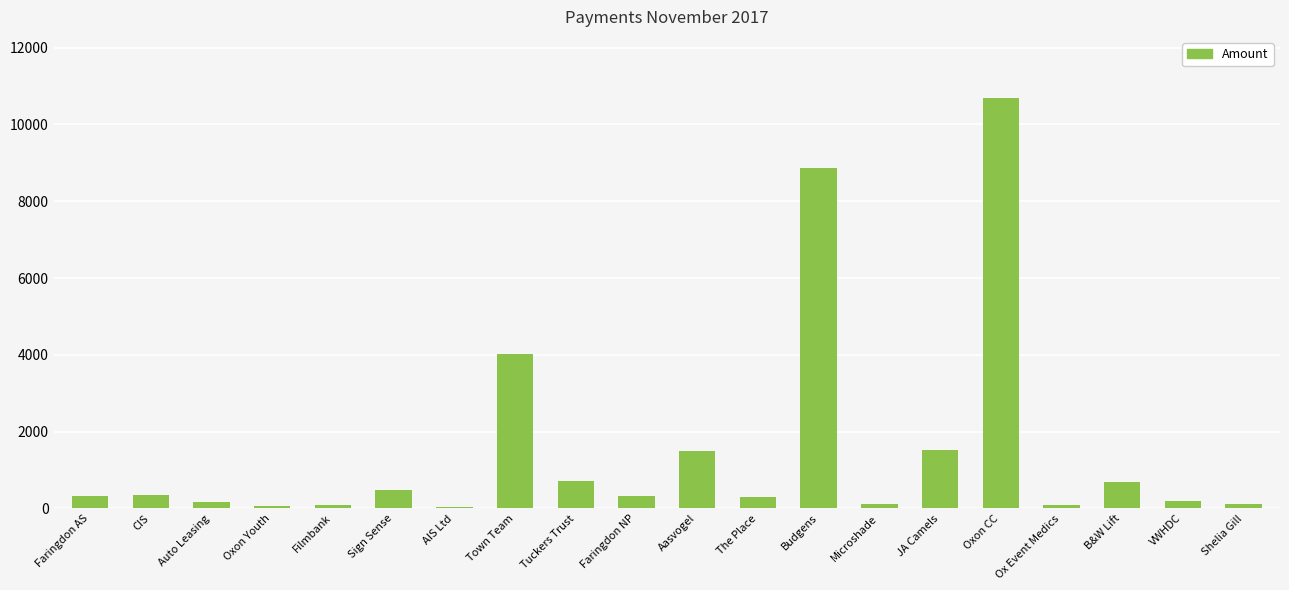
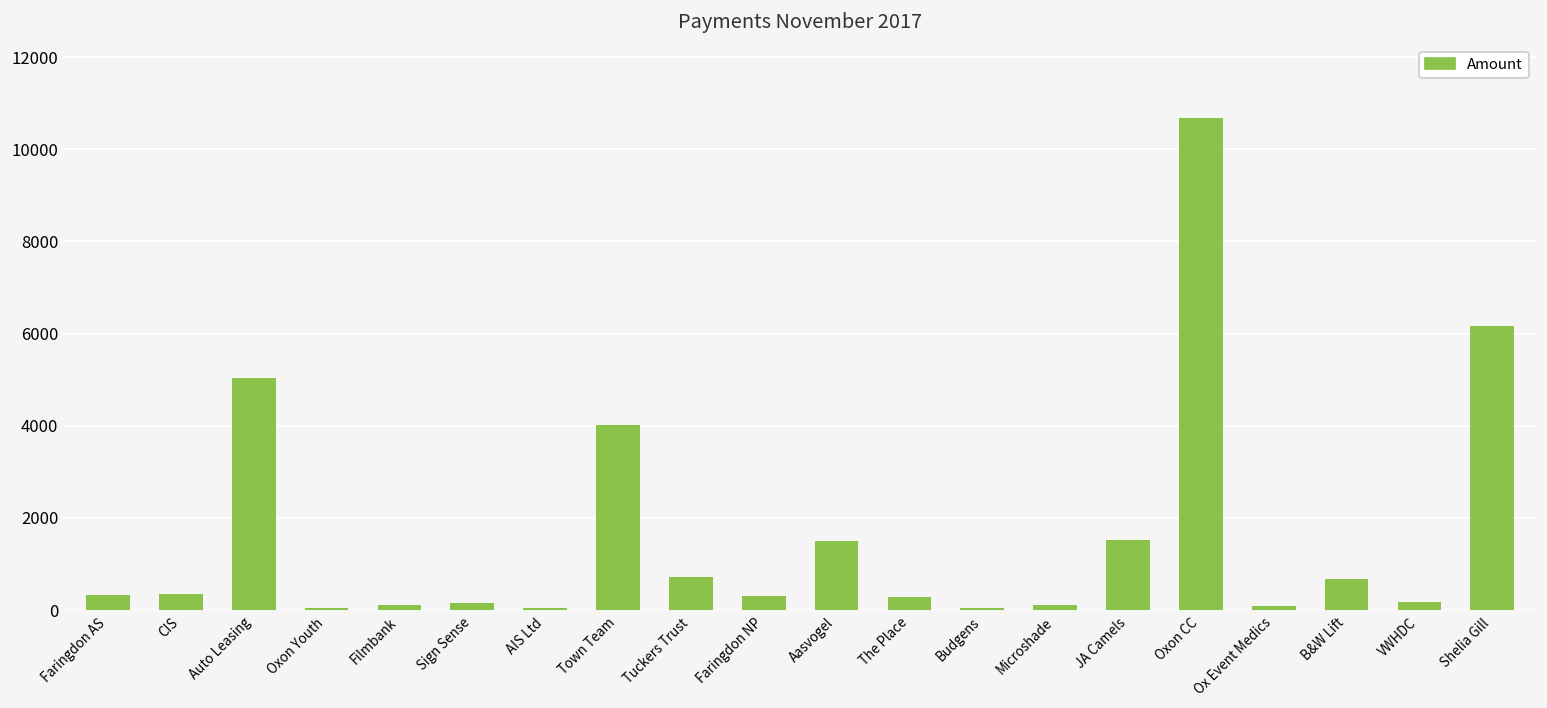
Auto Leasing: 200 -> 5000
Sign Sense: 500 -> 200
Budgens: 8900 -> 0
Shelia Gill: 100 -> 6200
